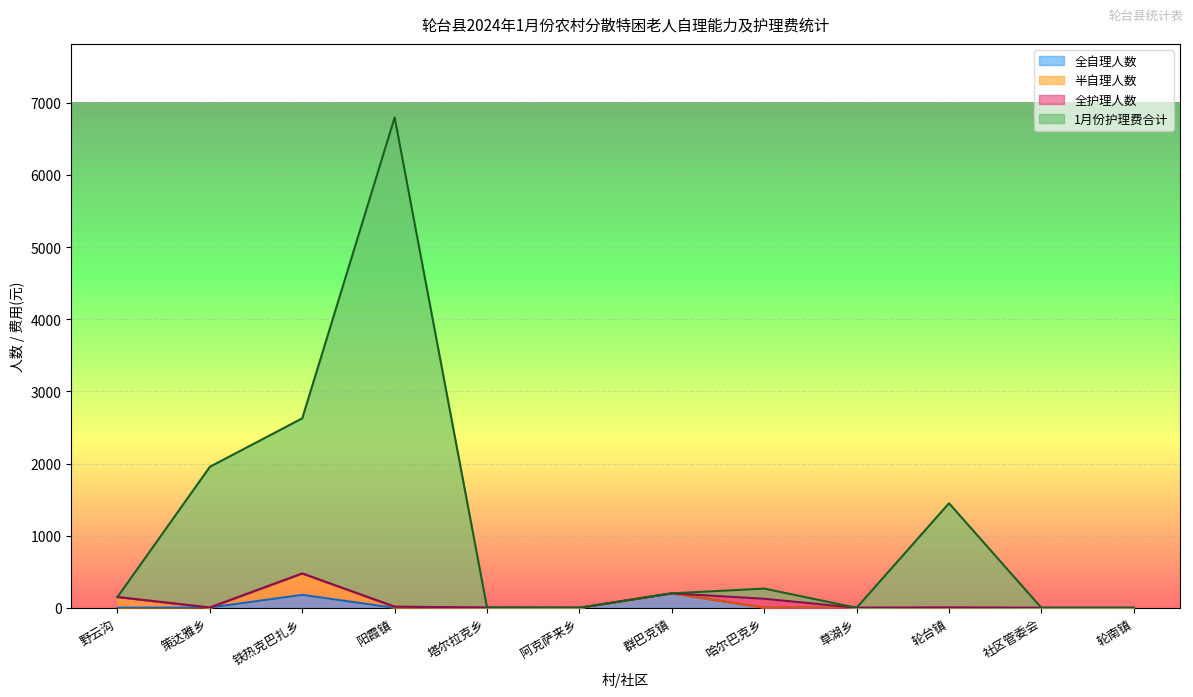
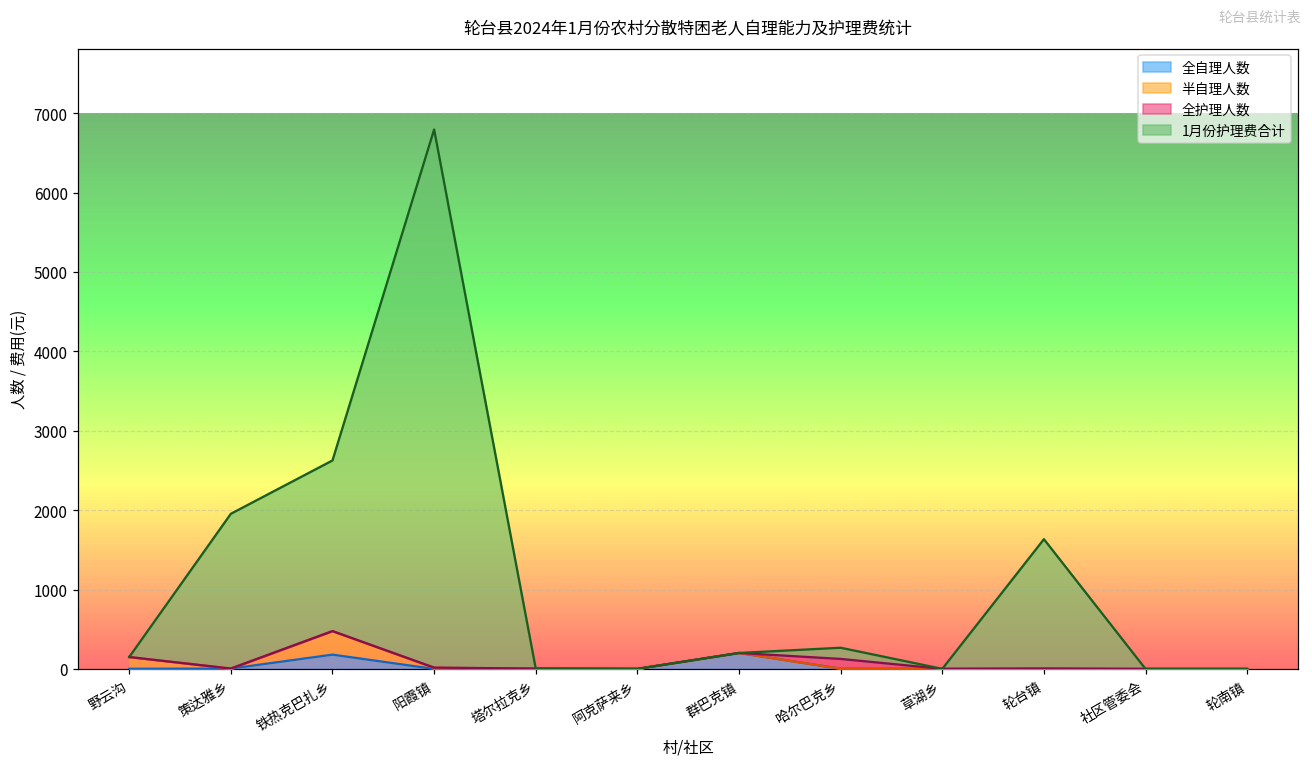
1月份护理费合计, 轮台镇: 1400 -> 1600
